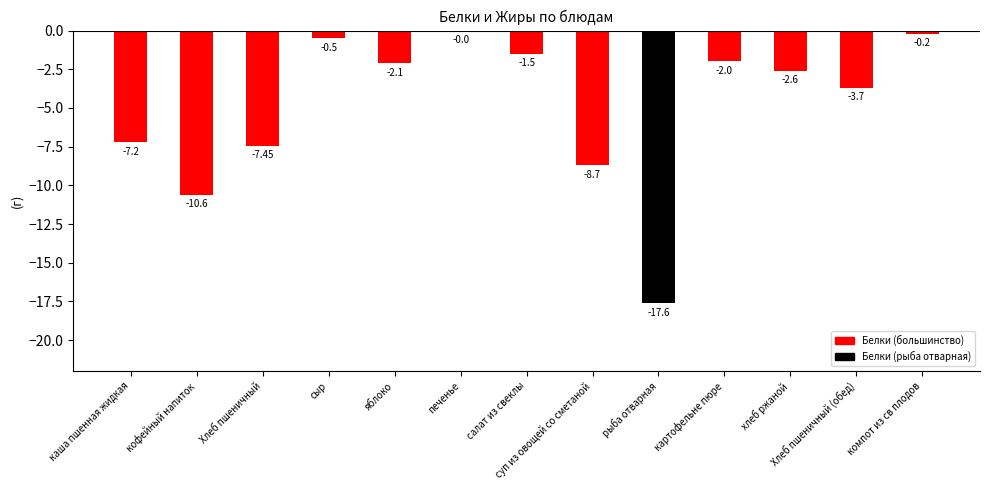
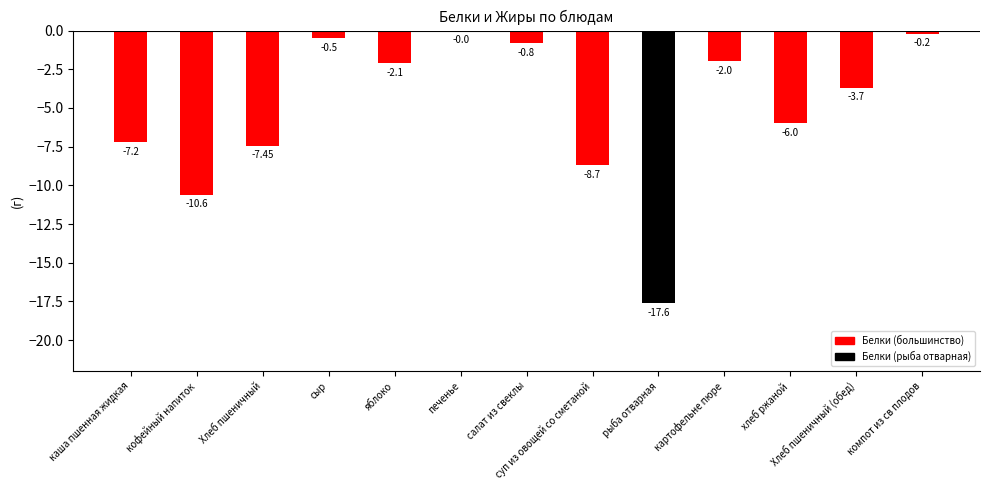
салат из свеклы: -1.5 -> -0.8
хлеб ржаной: -2.6 -> -6.0
